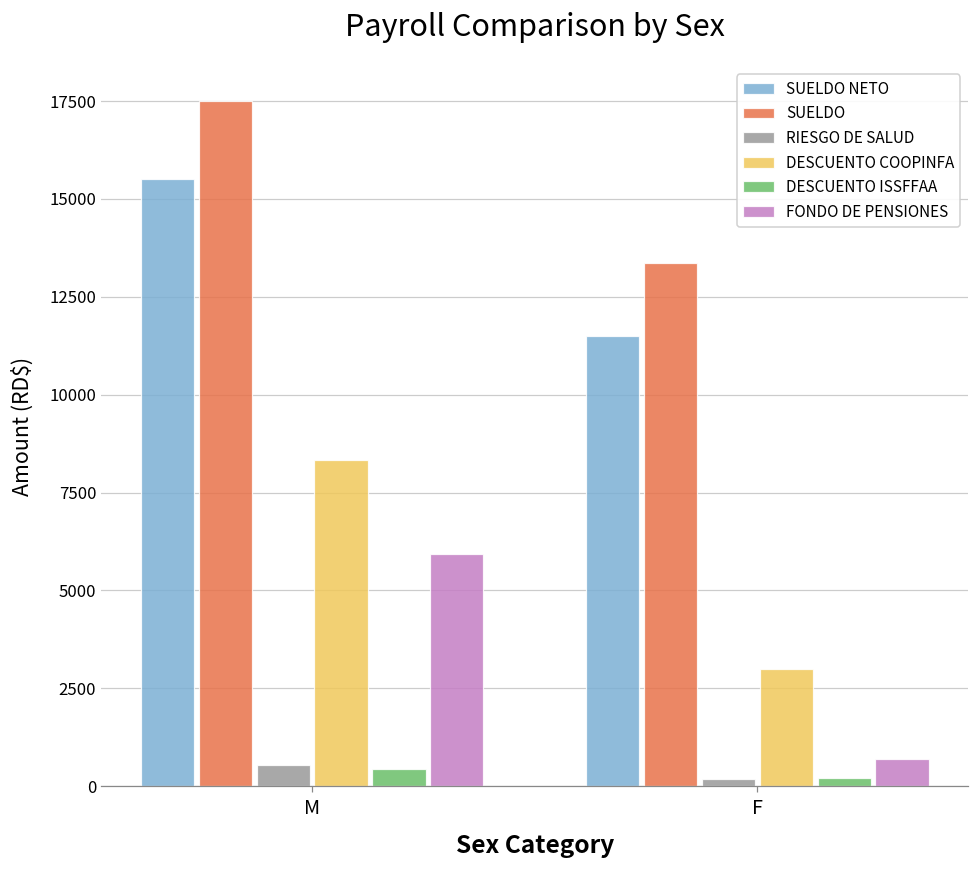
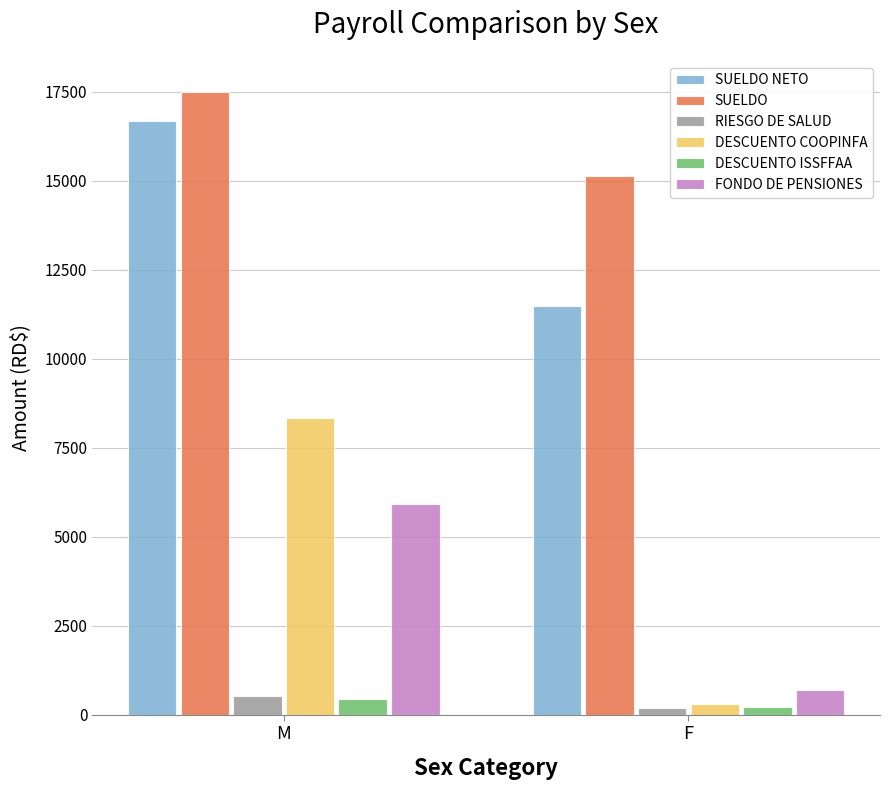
SUELDO NETO, M: 15500 -> 16700
SUELDO, F: 13400 -> 15100
DESCUENTO COOPINFA, F: 3000 -> 300
